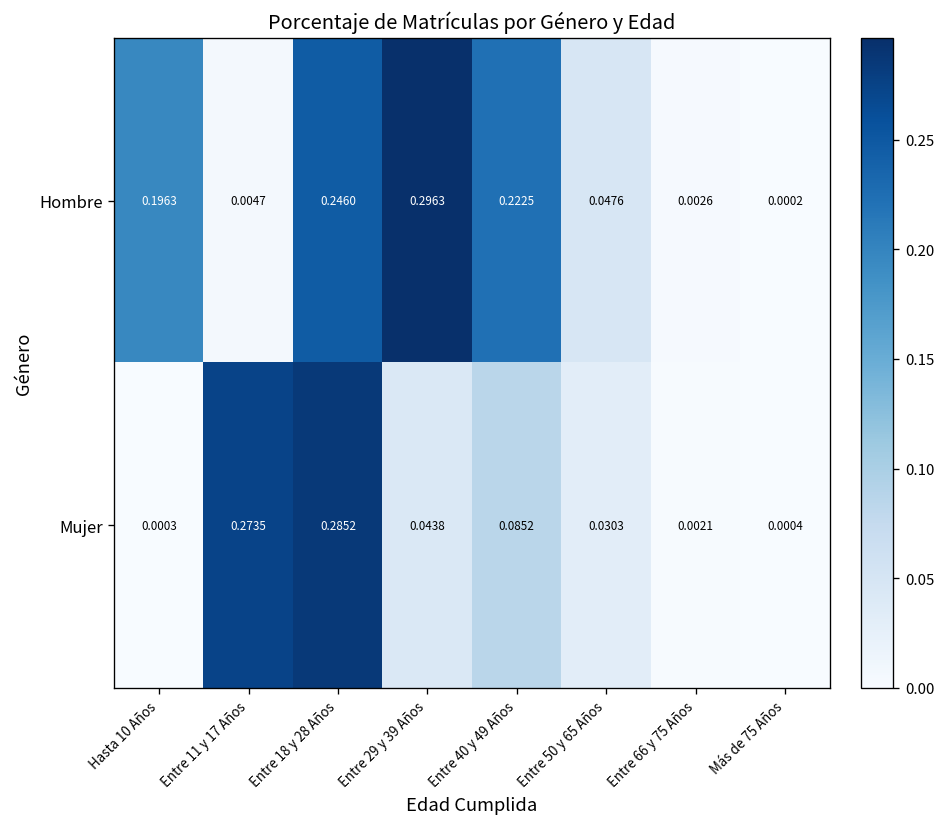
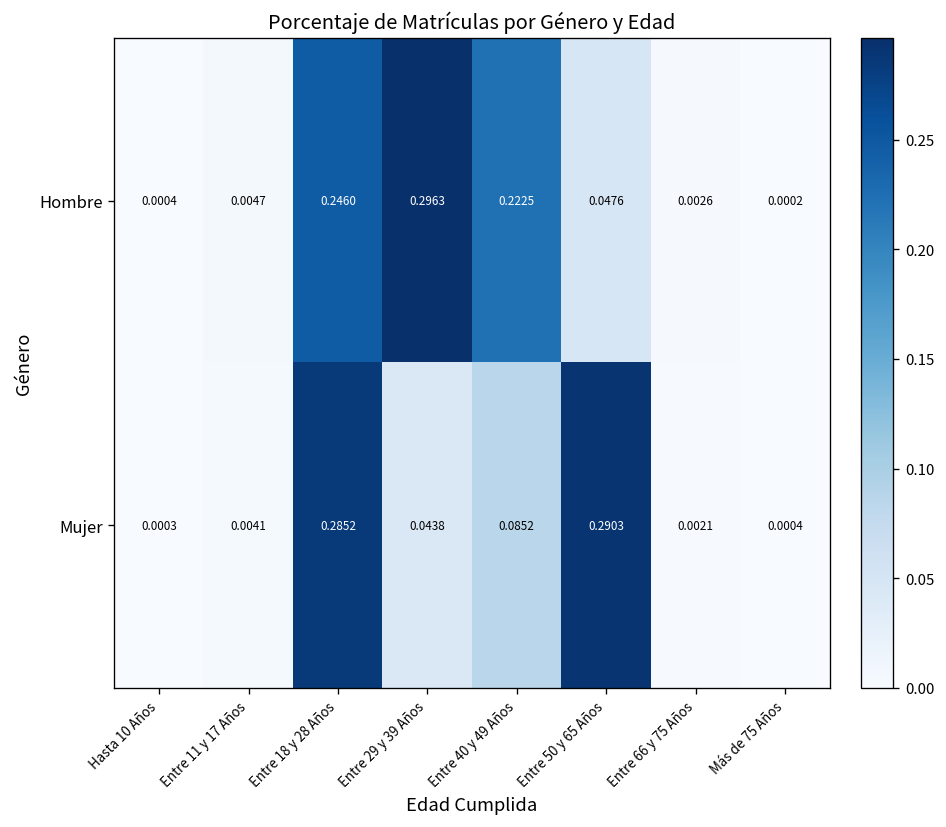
Hombre, Hasta 10 Años: 0.1963 -> 0.0004
Mujer, Entre 11 y 17 Años: 0.2735 -> 0.0041
Mujer, Entre 50 y 65 Años: 0.0303 -> 0.2903
